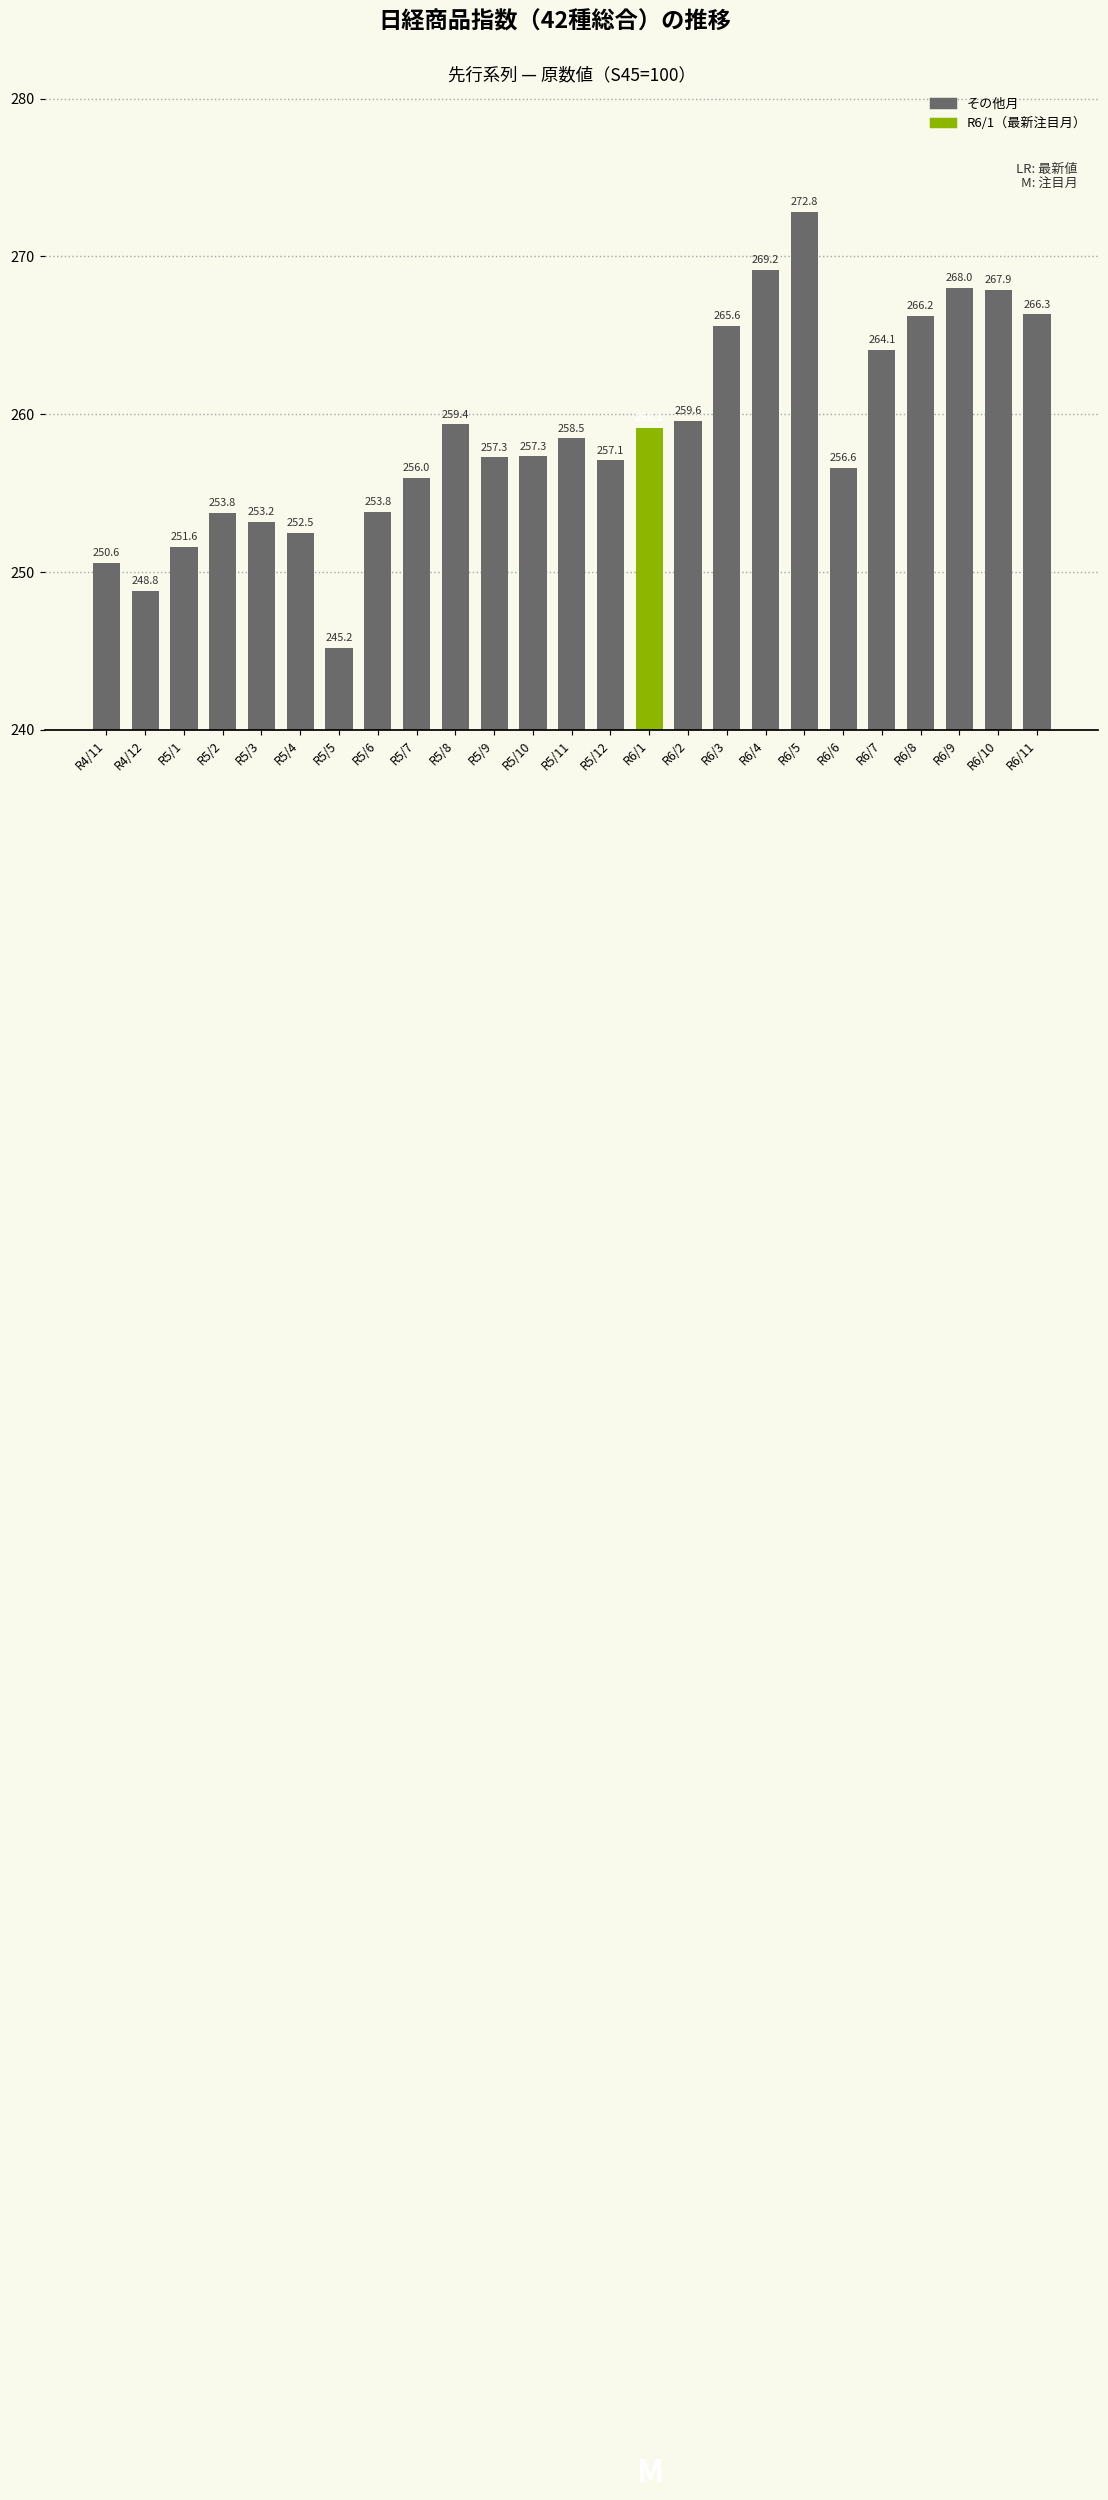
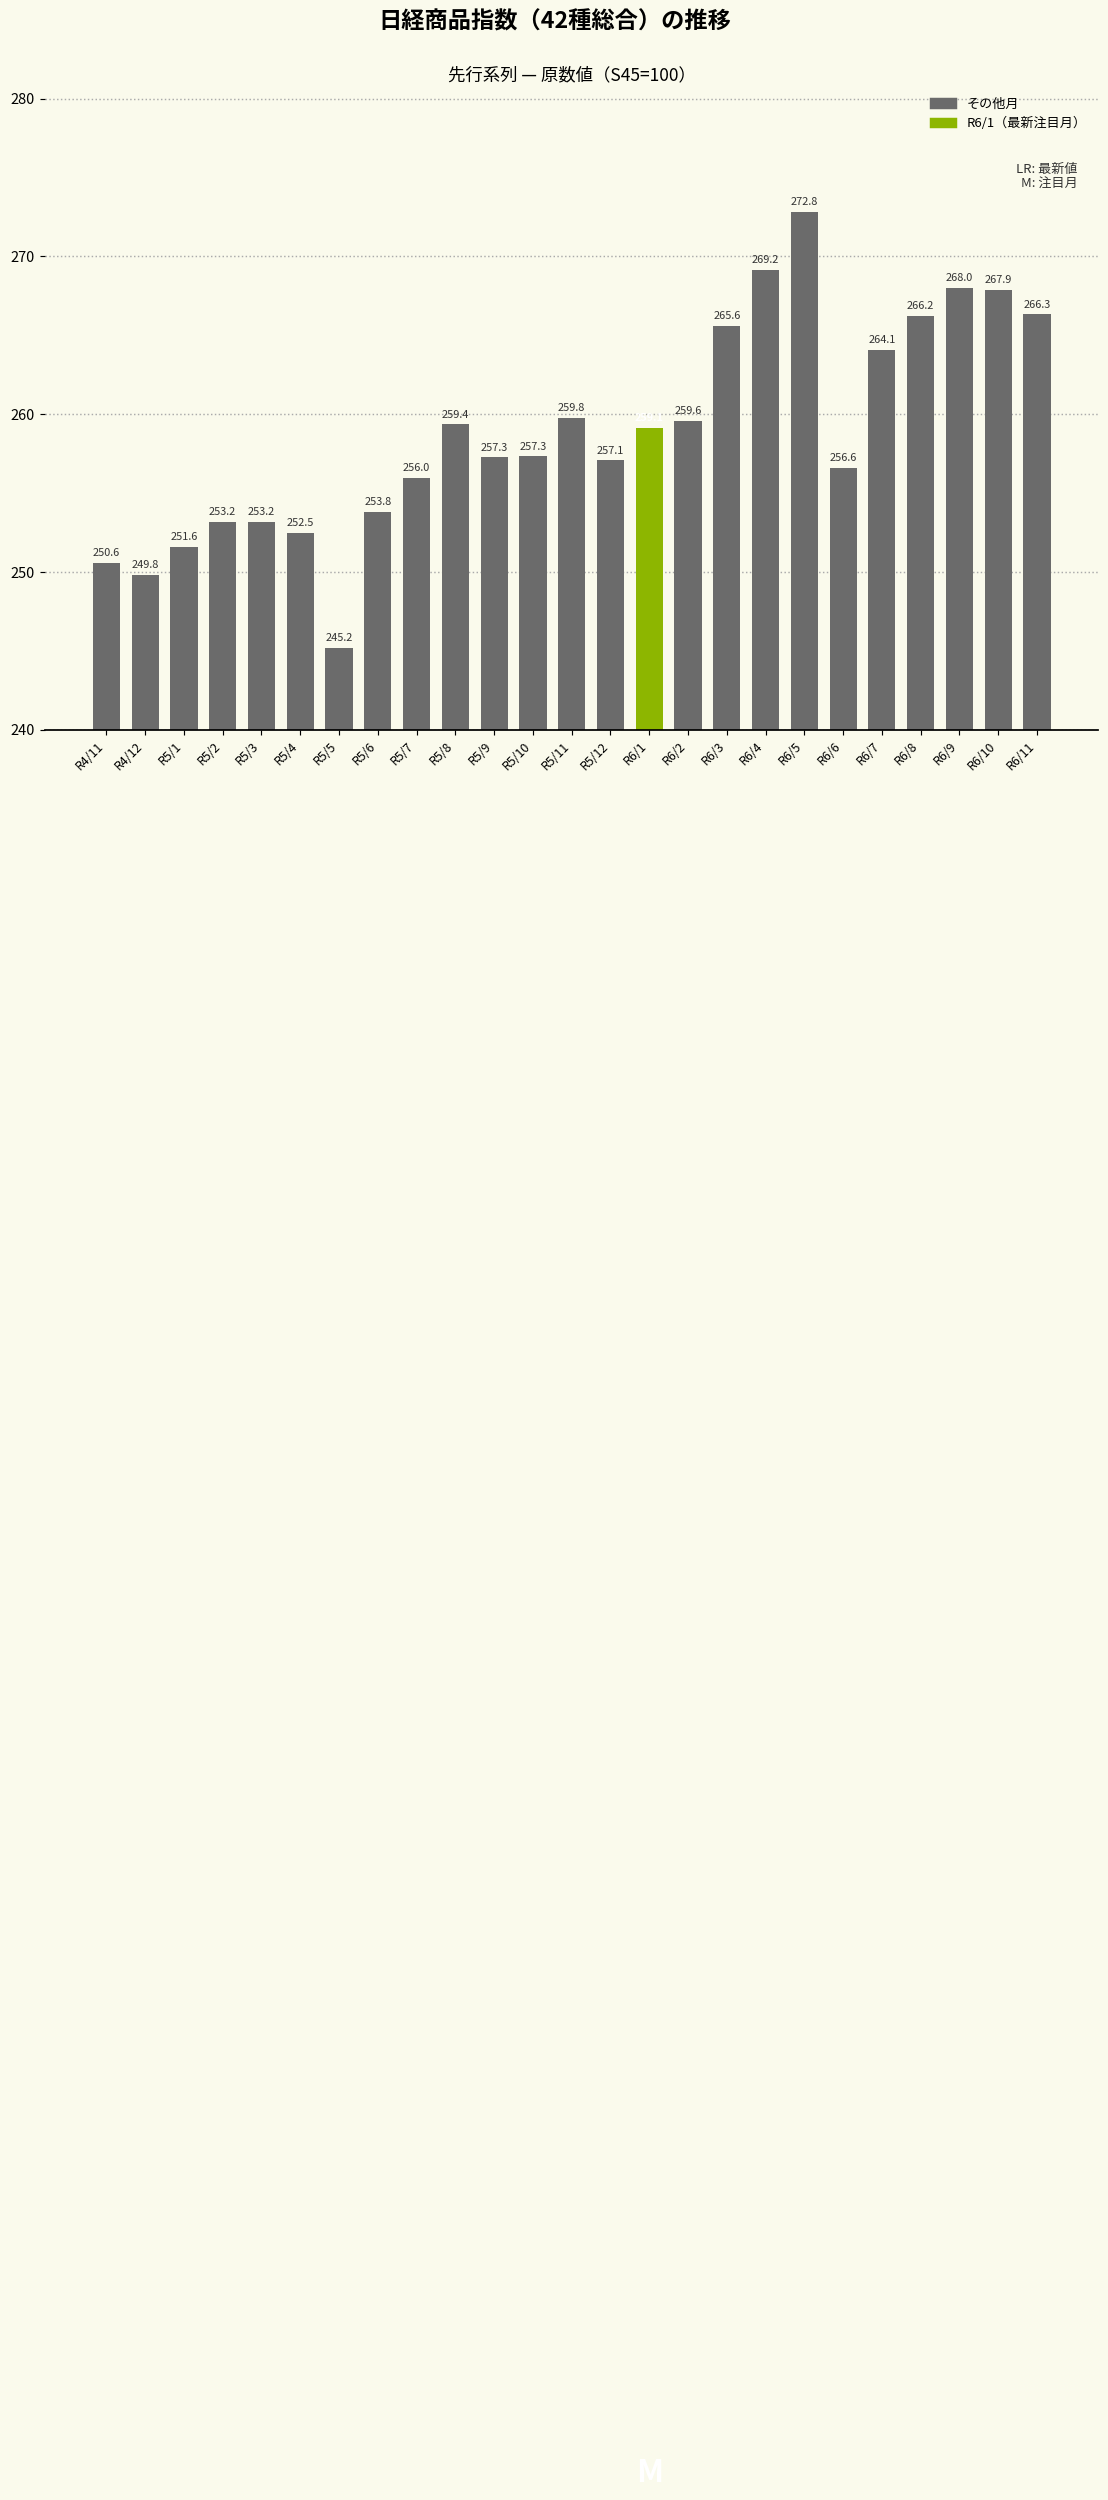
R4/12: 248.8 -> 249.8
R5/2: 253.8 -> 253.2
R5/11: 258.5 -> 259.8
